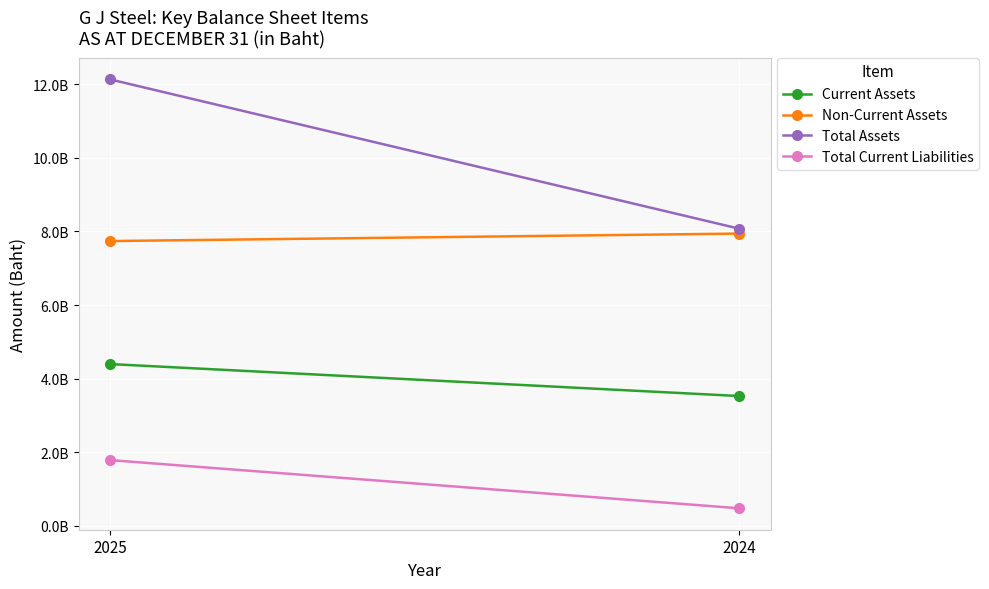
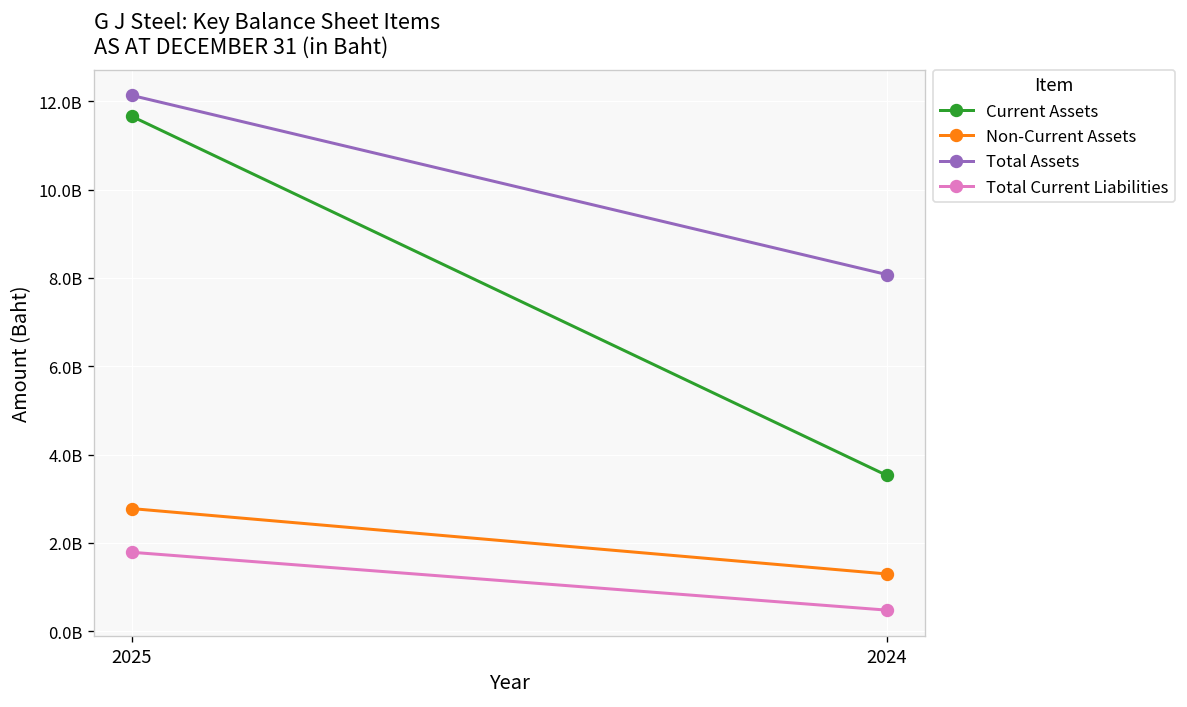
Current Assets, 2025: 4400000000 -> 11700000000
Non-Current Assets, 2025: 7700000000 -> 2800000000
Non-Current Assets, 2024: 7900000000 -> 1300000000
